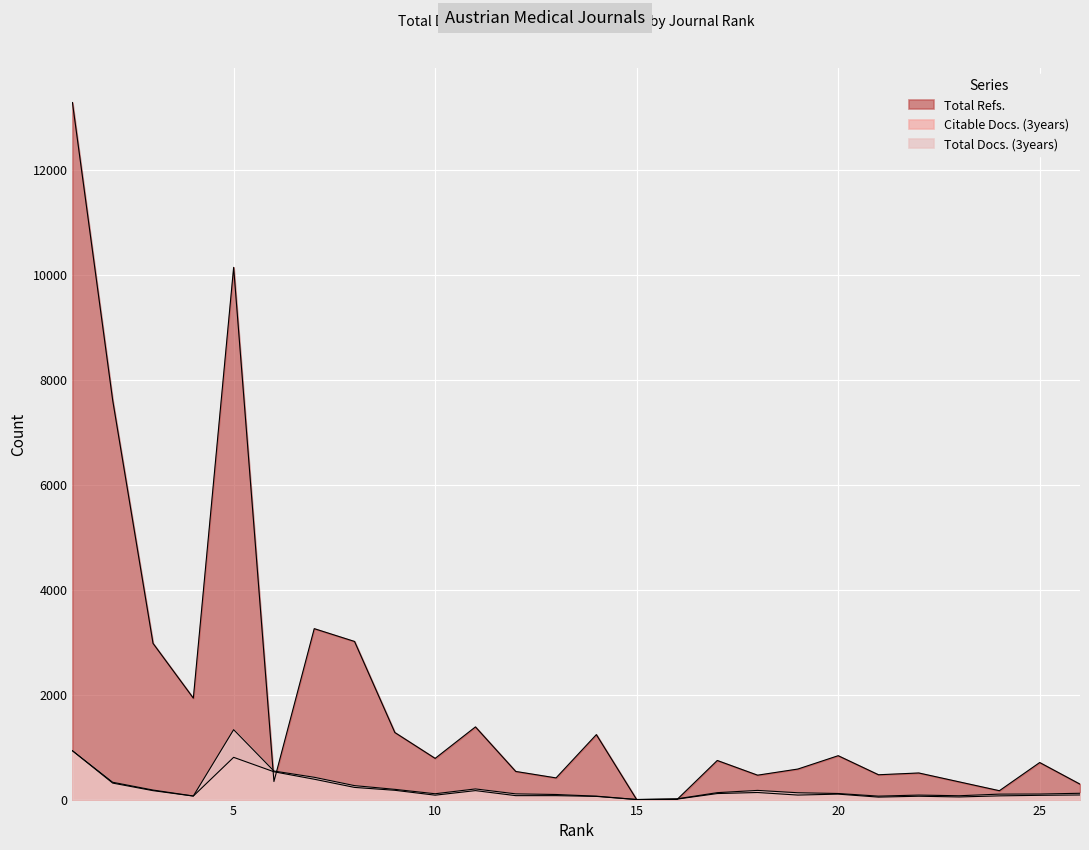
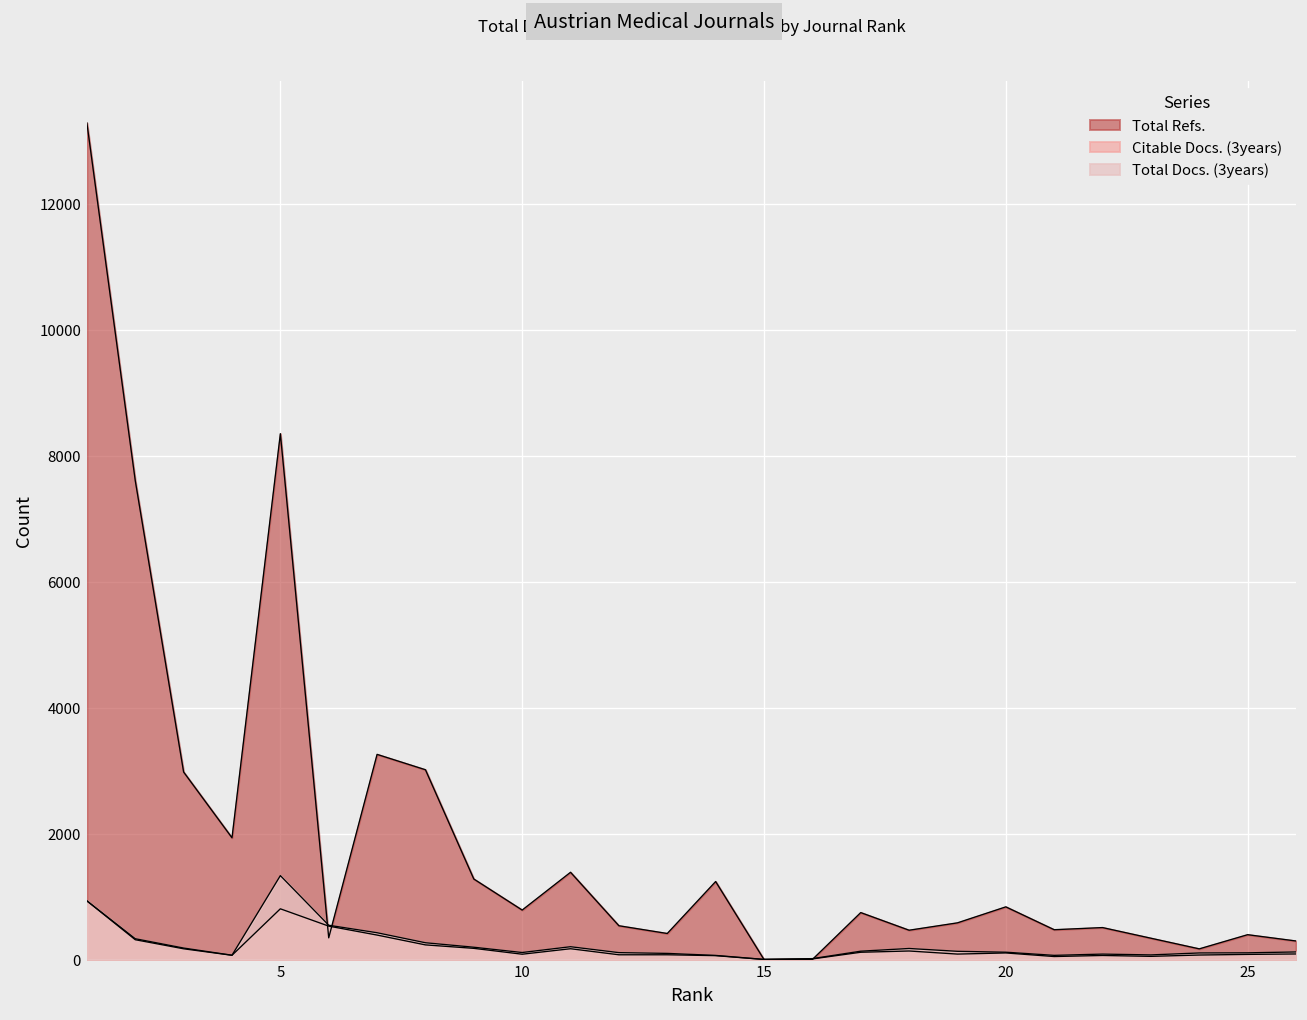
Total Refs., 5: 10100 -> 8300
Total Refs., 25: 700 -> 400
